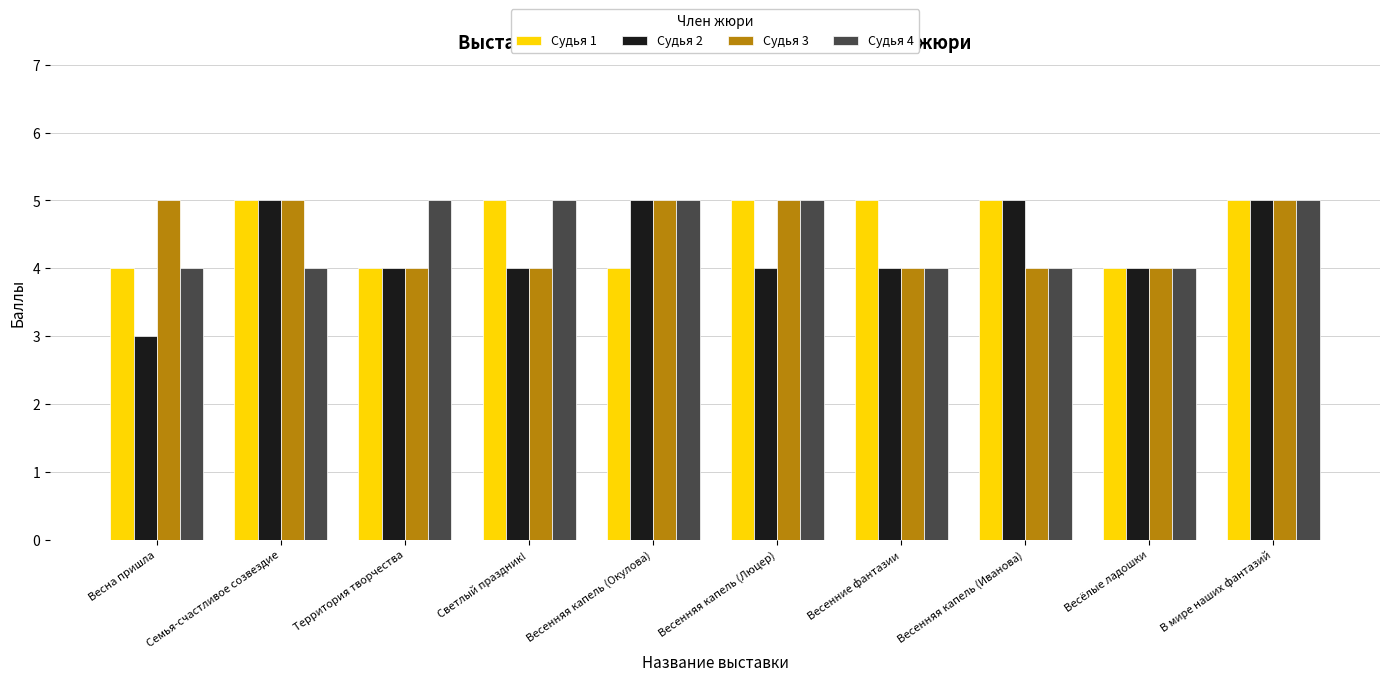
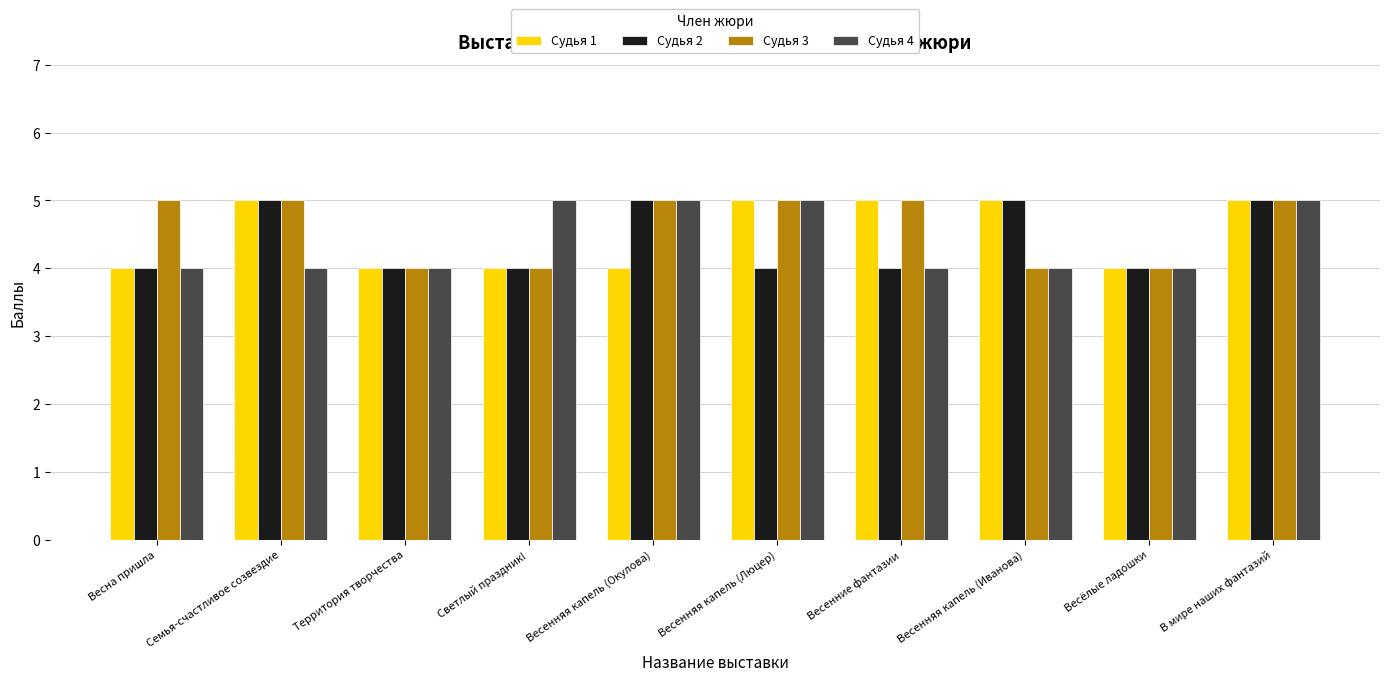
Судья 2, Весна пришла: 3 -> 4
Судья 4, Территория творчества: 5 -> 4
Судья 1, Светлый праздник!: 5 -> 4
Судья 3, Весенние фантазии: 4 -> 5
